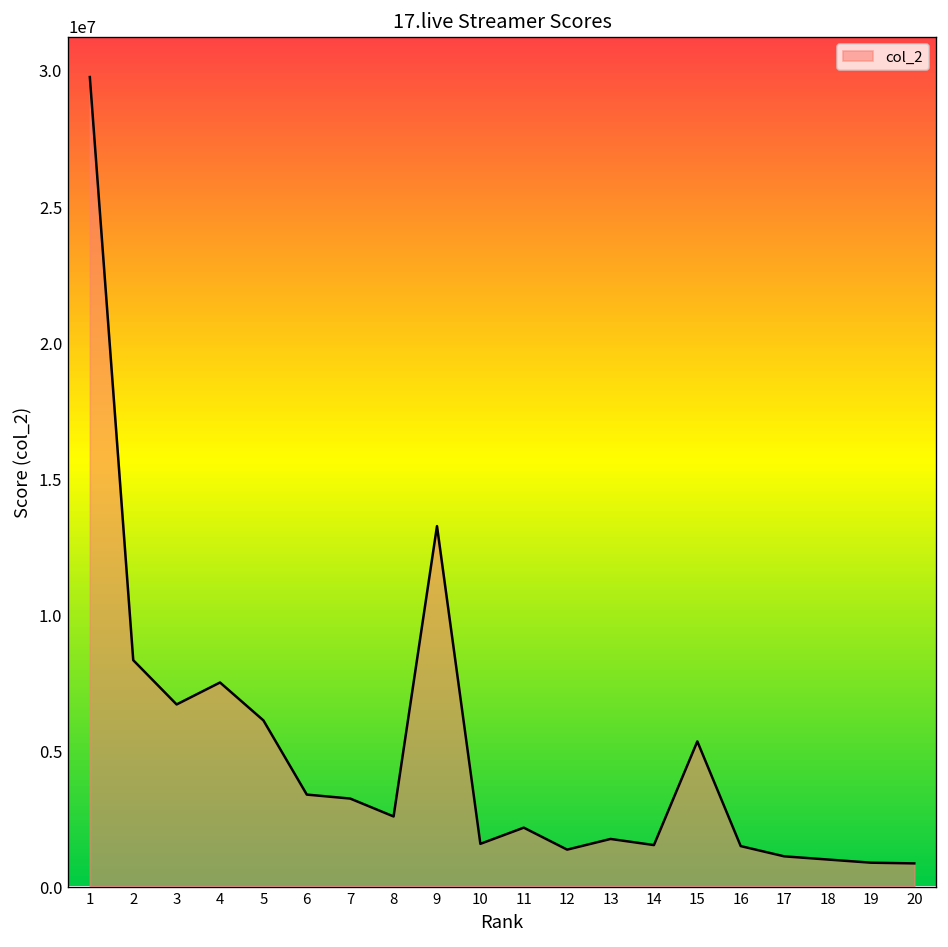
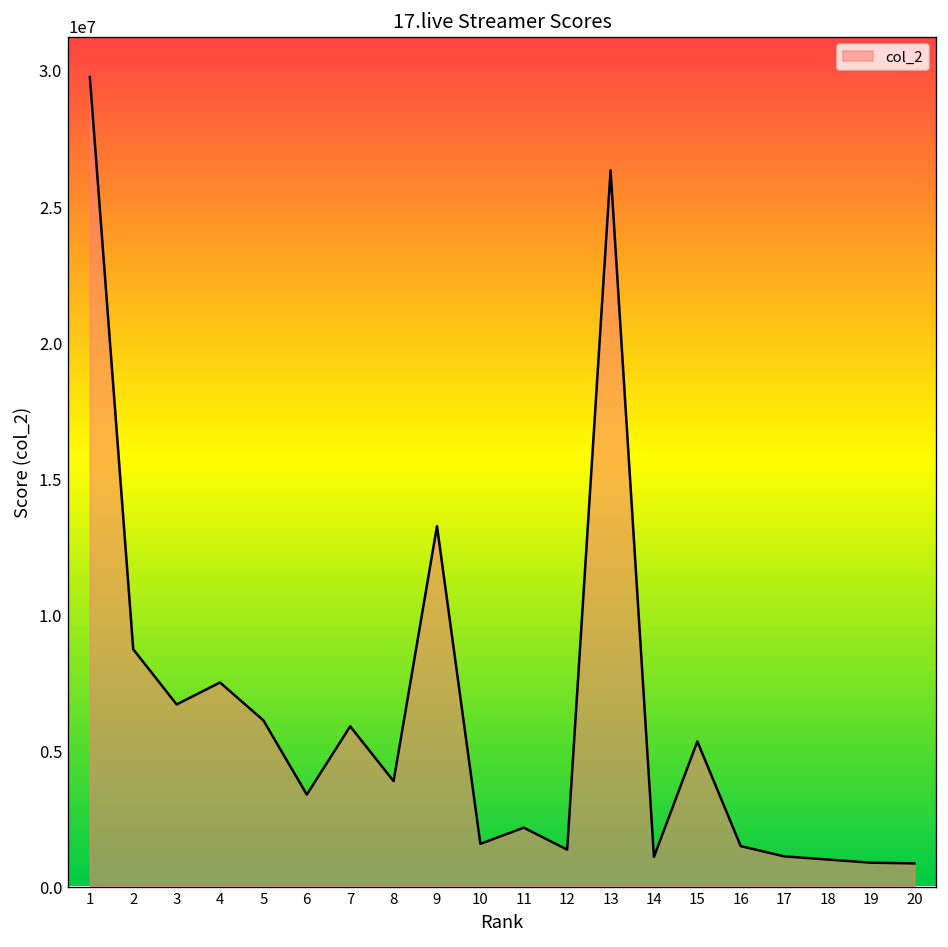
2: 8300000 -> 8700000
7: 3200000 -> 5900000
8: 2600000 -> 3900000
13: 1700000 -> 26300000
14: 1500000 -> 1100000
